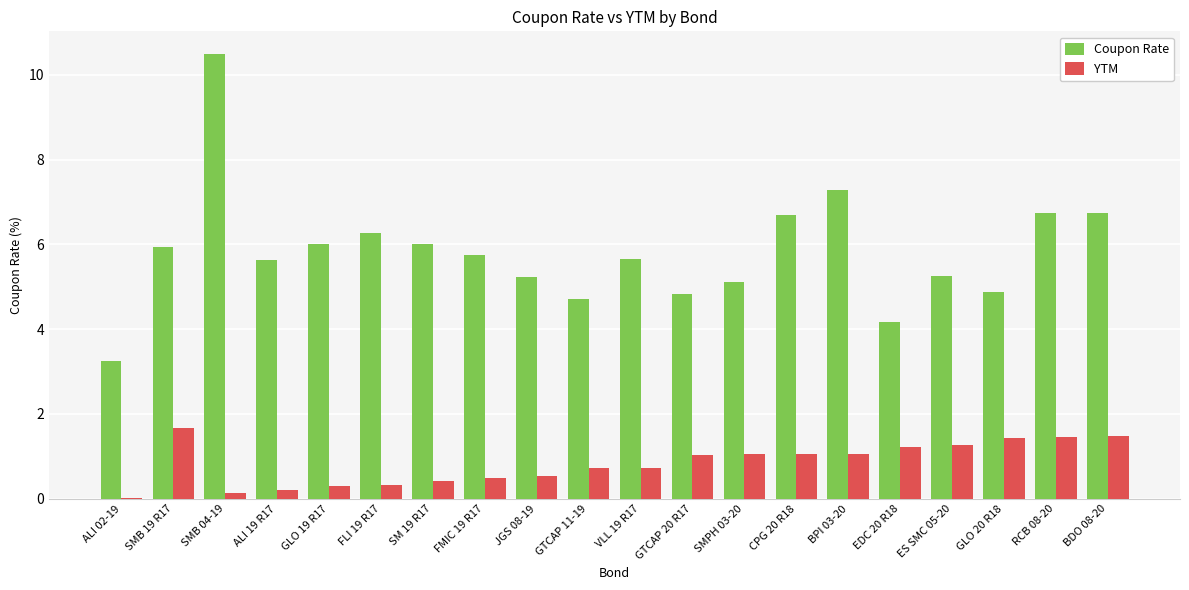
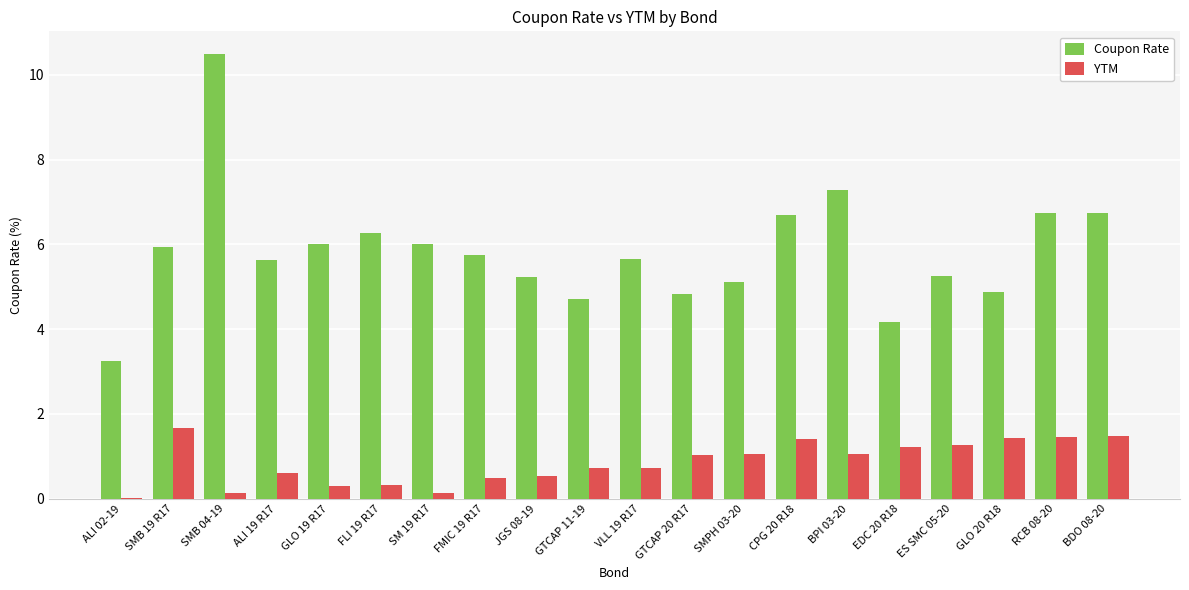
YTM, ALI 19 R17: 0.2 -> 0.6
YTM, SM 19 R17: 0.4 -> 0.1
YTM, CPG 20 R18: 1.0 -> 1.4
